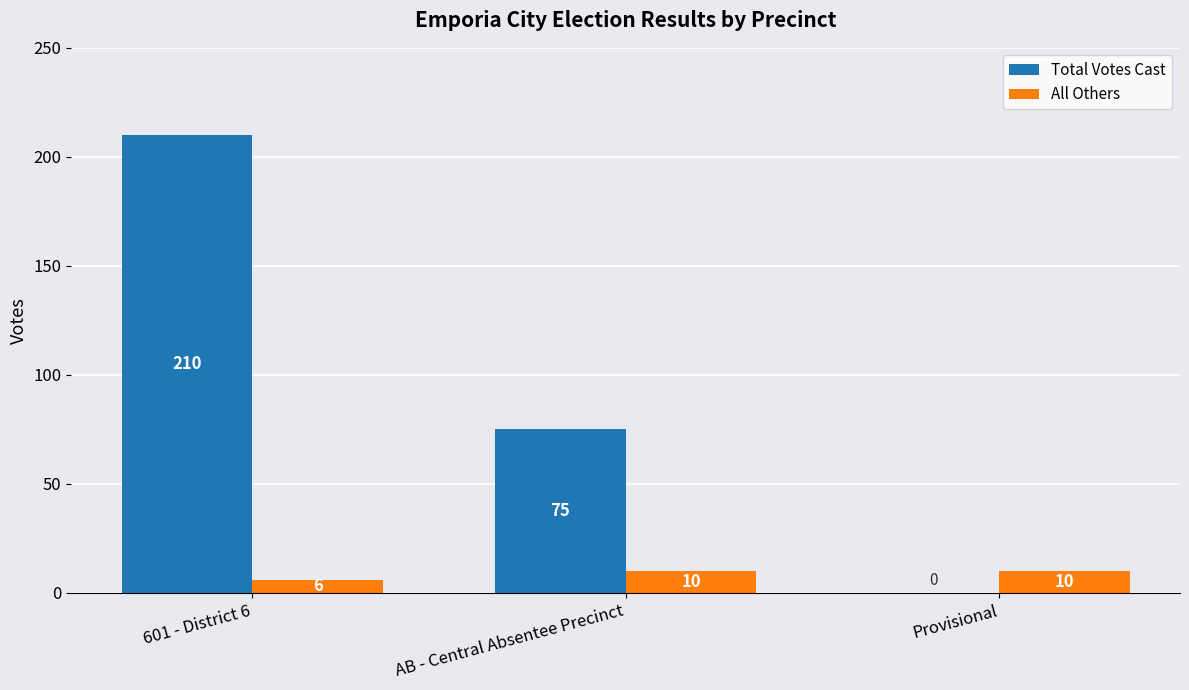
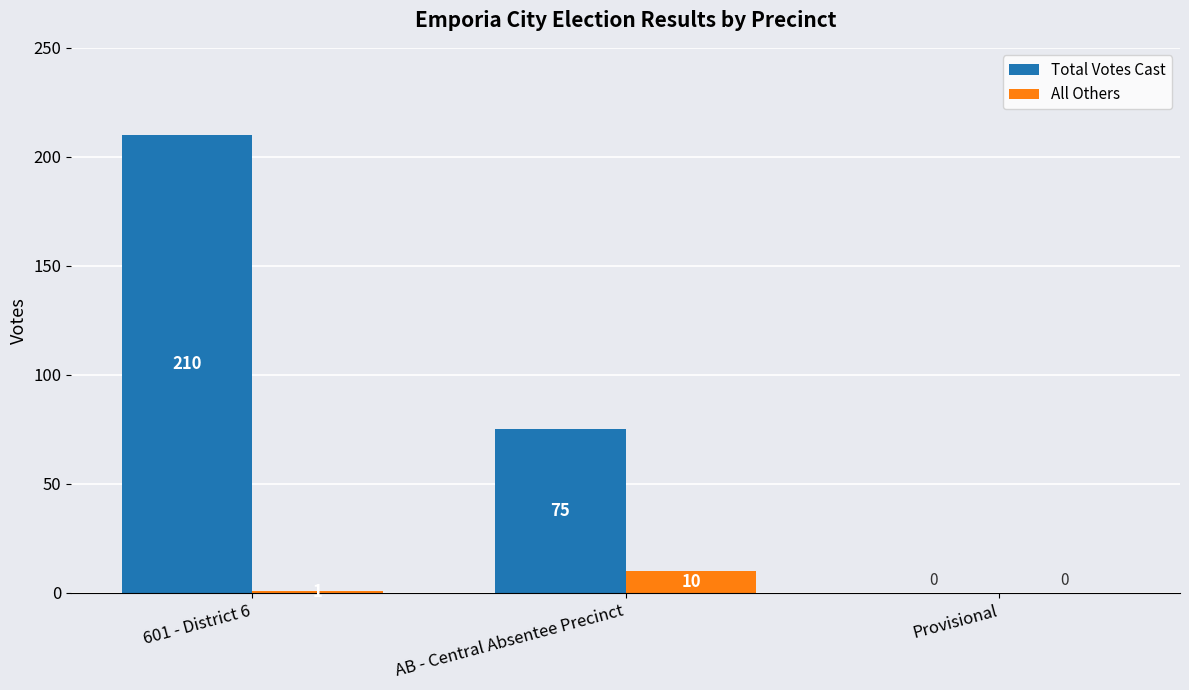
All Others, 601 - District 6: 6 -> 1
All Others, Provisional: 10 -> 0
